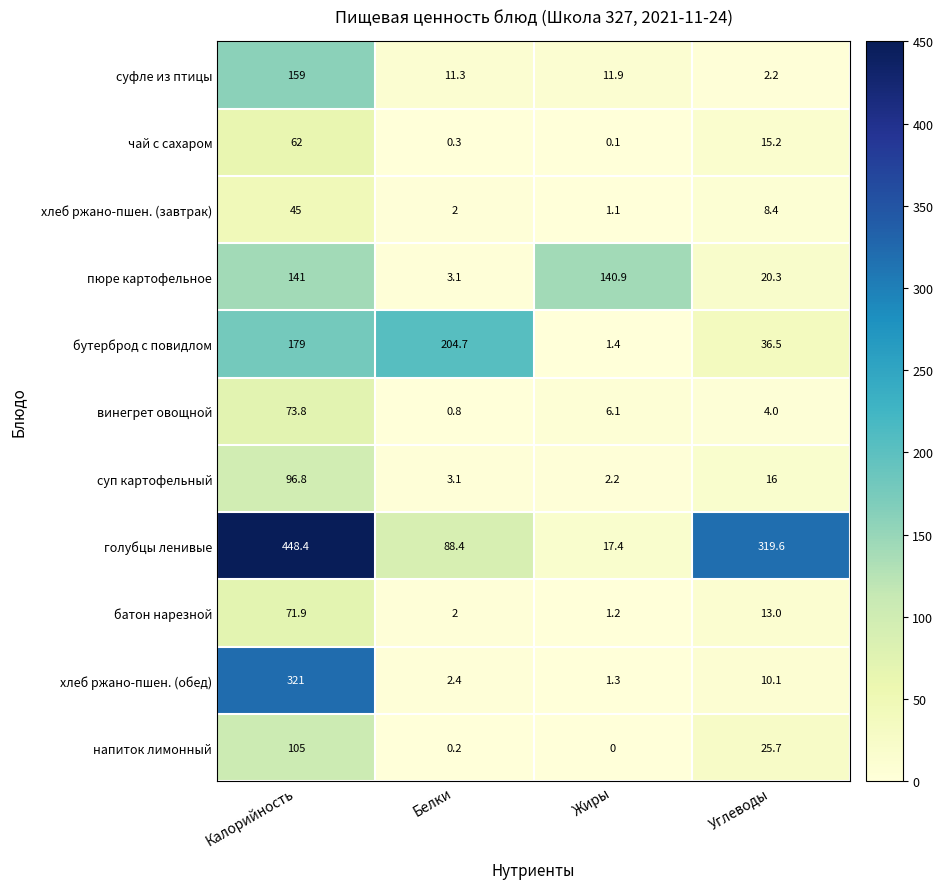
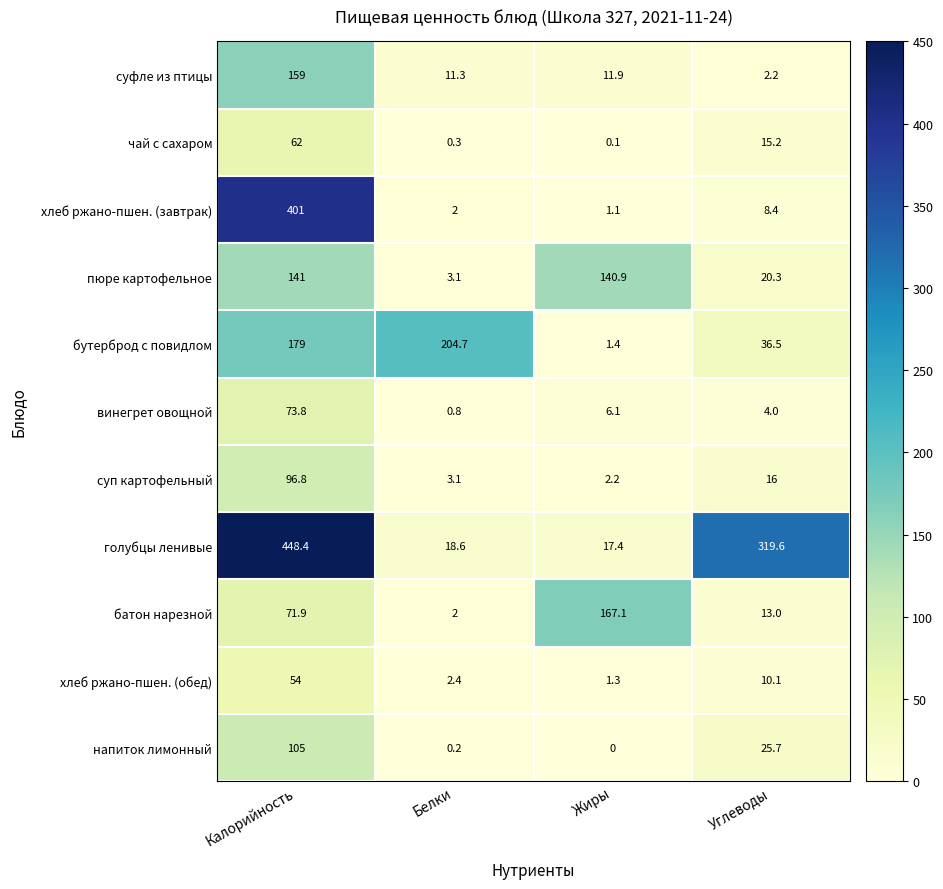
хлеб ржано-пшен. (завтрак), Калорийность: 45 -> 401
голубцы ленивые, Белки: 88.4 -> 18.6
батон нарезной, Жиры: 1.2 -> 167.1
хлеб ржано-пшен. (обед), Калорийность: 321 -> 54
